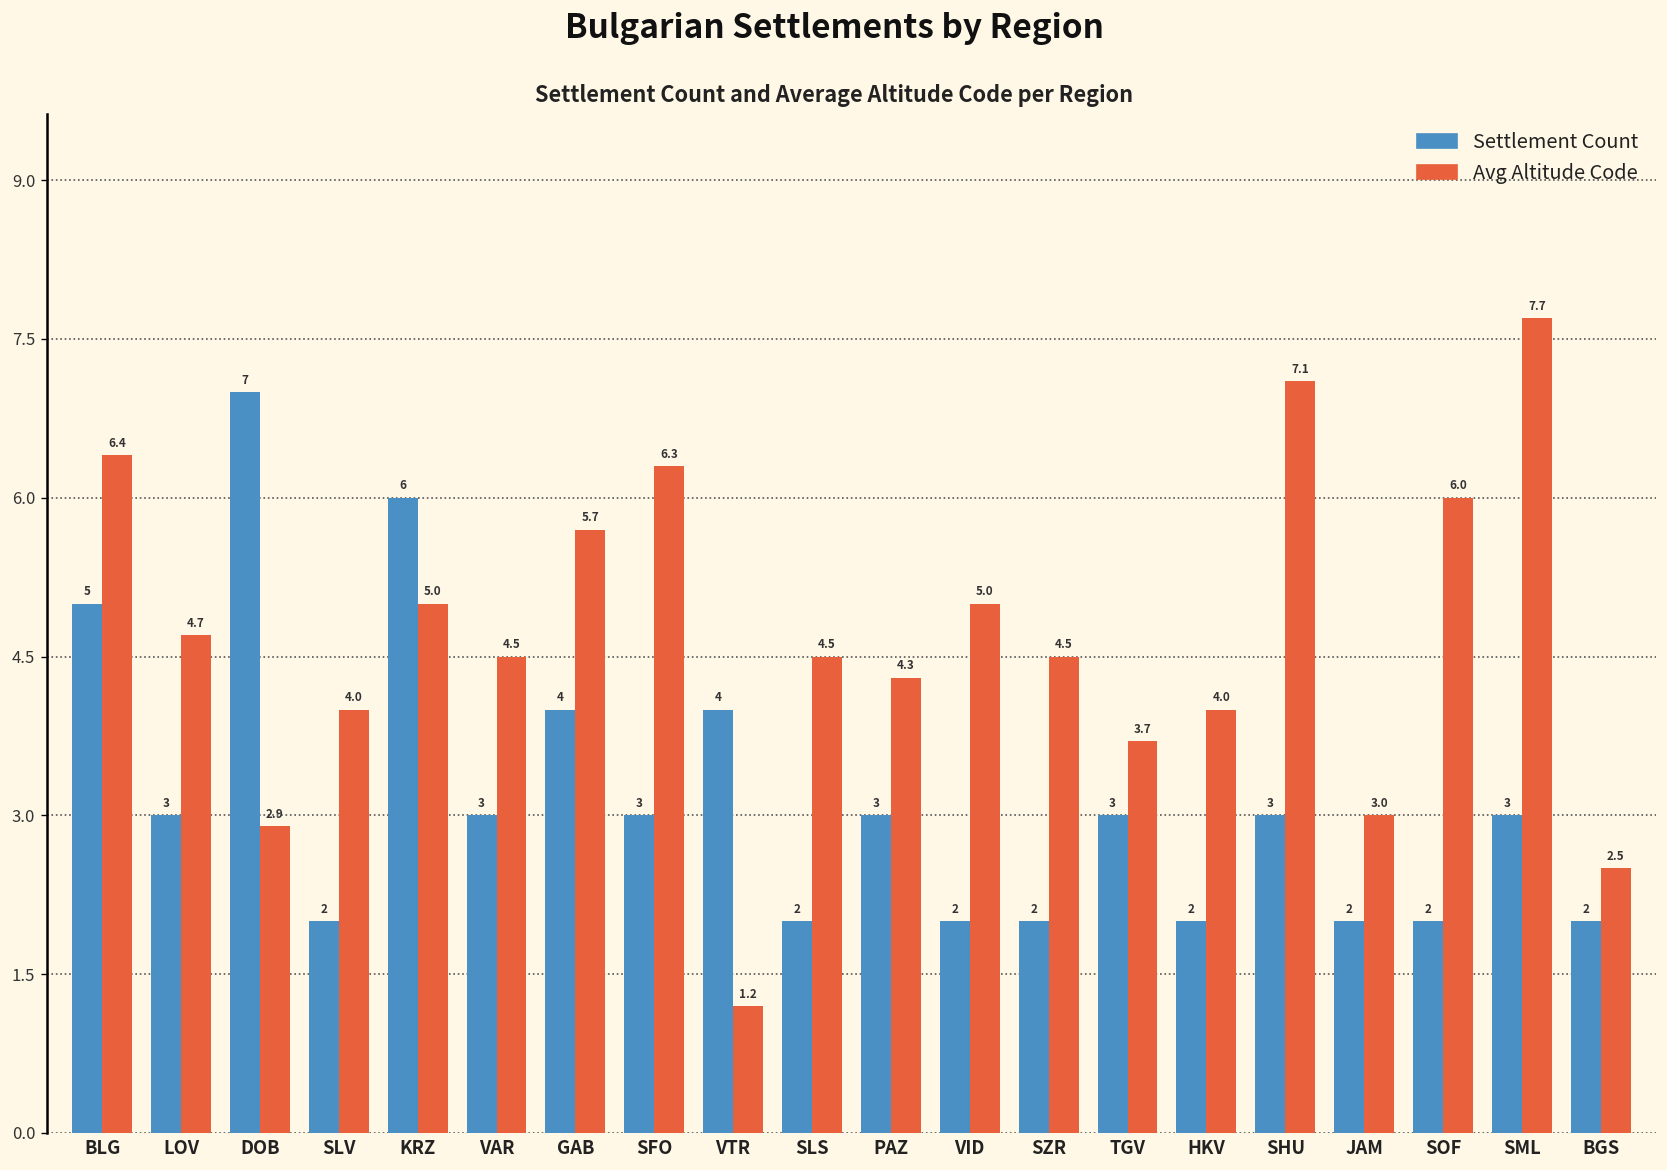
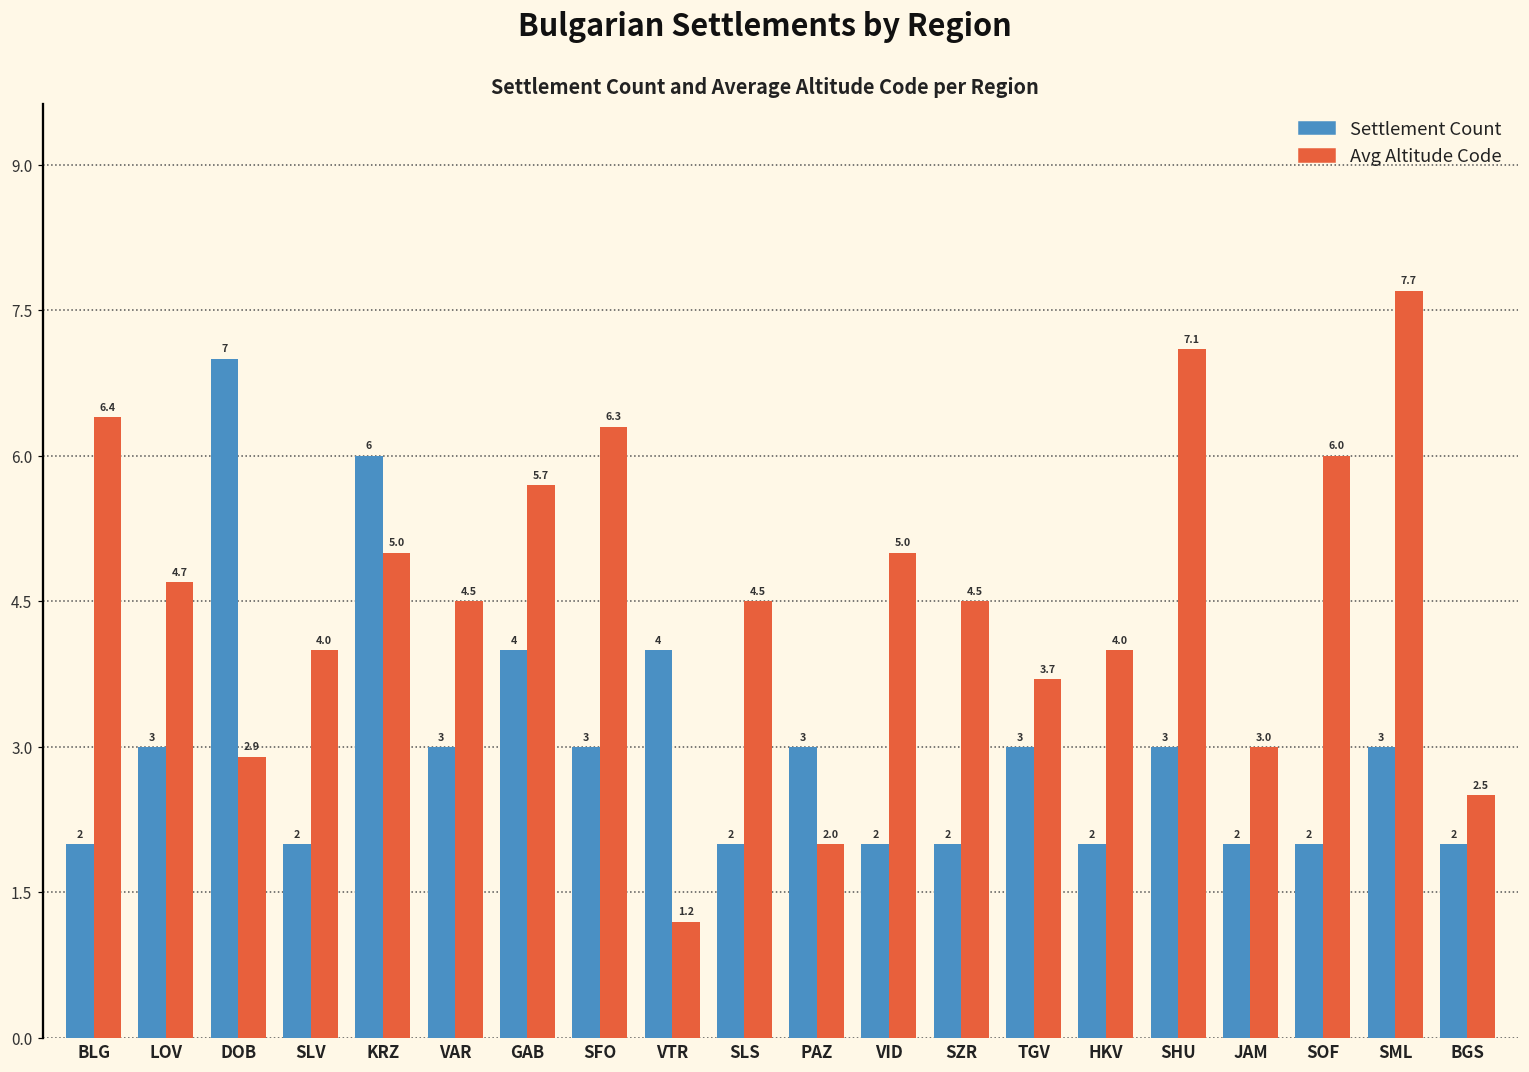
Settlement Count, BLG: 5 -> 2
Avg Altitude Code, PAZ: 4.3 -> 2.0
